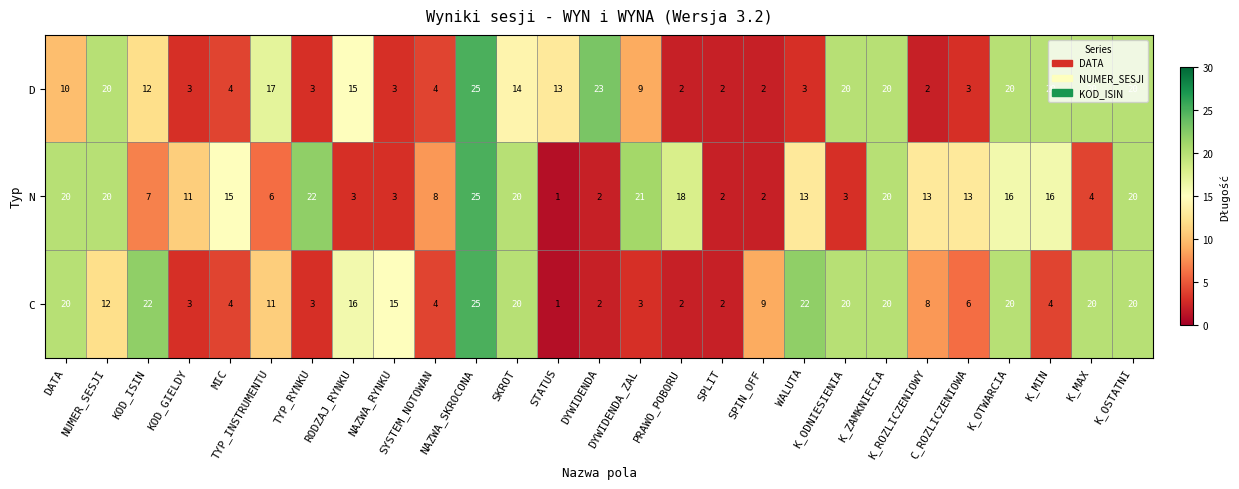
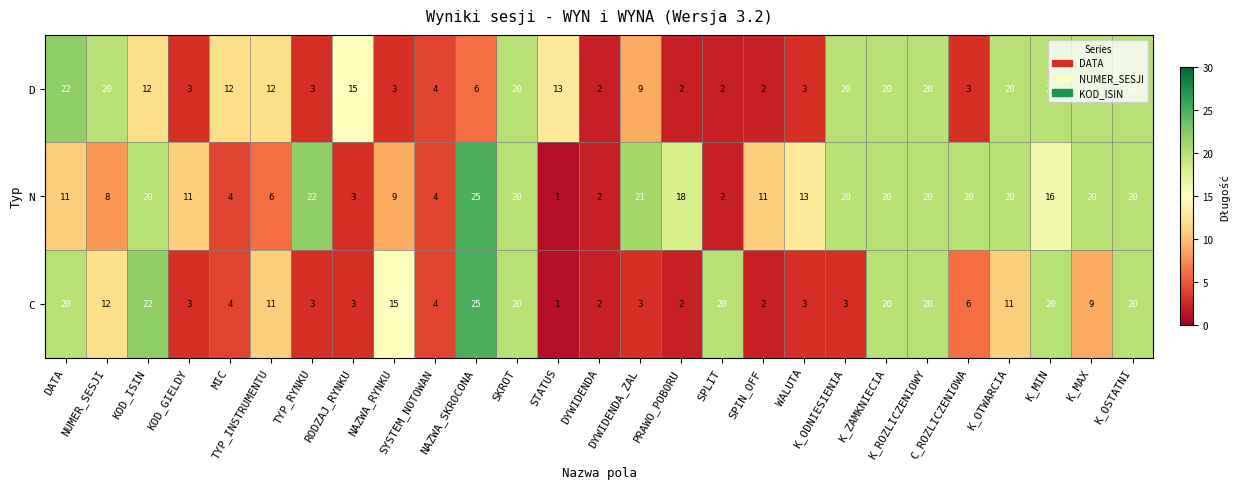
D, DATA: 10 -> 22
D, MIC: 4 -> 12
D, TYP_INSTRUMENTU: 17 -> 12
D, NAZWA_SKROCONA: 25 -> 6
D, SKROT: 14 -> 20
D, DYWIDENDA: 23 -> 2
D, K_ROZLICZENIOWY: 2 -> 20
N, DATA: 20 -> 11
N, NUMER_SESJI: 20 -> 8
N, KOD_ISIN: 7 -> 20
N, MIC: 15 -> 4
N, NAZWA_RYNKU: 3 -> 9
N, SYSTEM_NOTOWAN: 8 -> 4
N, SPIN_OFF: 2 -> 11
N, K_ODNIESIENIA: 3 -> 20
N, K_ROZLICZENIOWY: 13 -> 20
N, C_ROZLICZENIOWA: 13 -> 20
N, K_OTWARCIA: 16 -> 20
N, K_MAX: 4 -> 20
C, RODZAJ_RYNKU: 16 -> 3
C, SPLIT: 2 -> 20
C, SPIN_OFF: 9 -> 2
C, WALUTA: 22 -> 3
C, K_ODNIESIENIA: 20 -> 3
C, K_ROZLICZENIOWY: 8 -> 20
C, K_OTWARCIA: 20 -> 11
C, K_MIN: 4 -> 20
C, K_MAX: 20 -> 9
